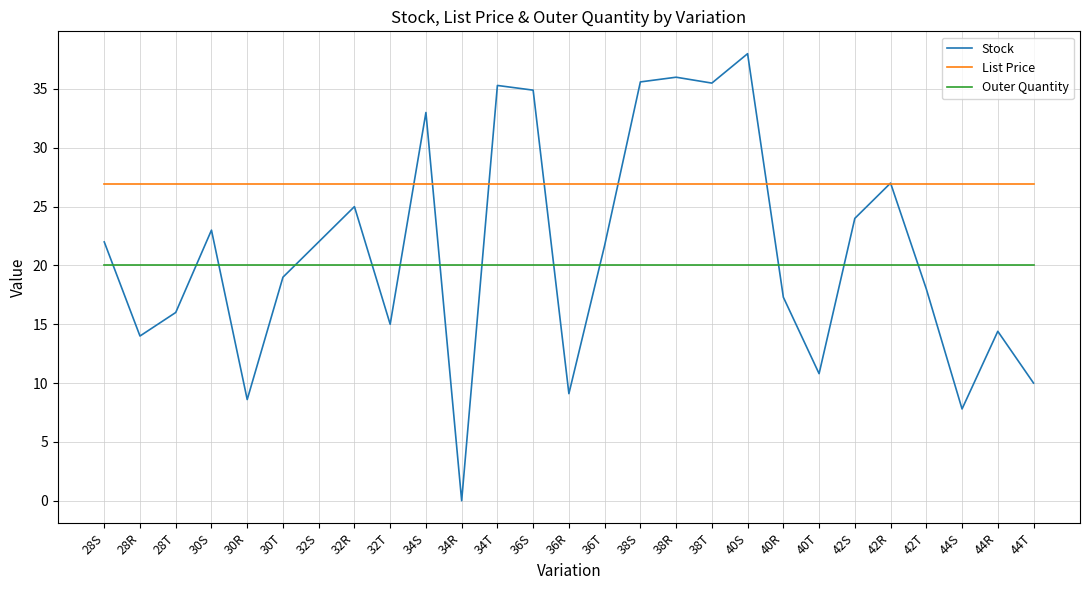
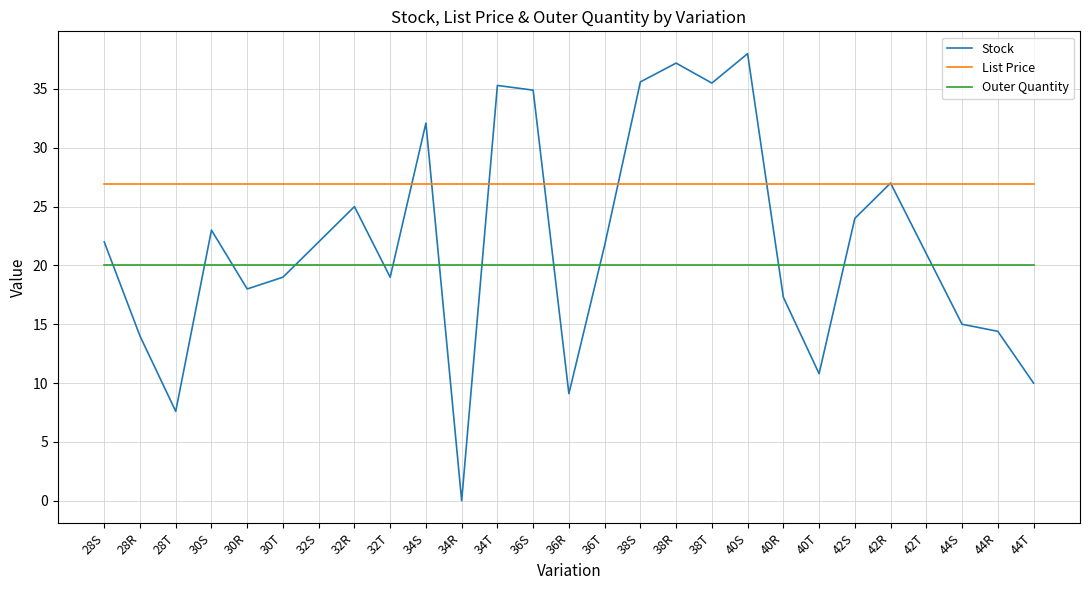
Stock, 28T: 16.0 -> 7.6
Stock, 30R: 8.6 -> 18.0
Stock, 32T: 15 -> 19
Stock, 34S: 33.0 -> 32.1
Stock, 38R: 36.0 -> 37.2
Stock, 42T: 18 -> 21
Stock, 44S: 7.8 -> 15.0
